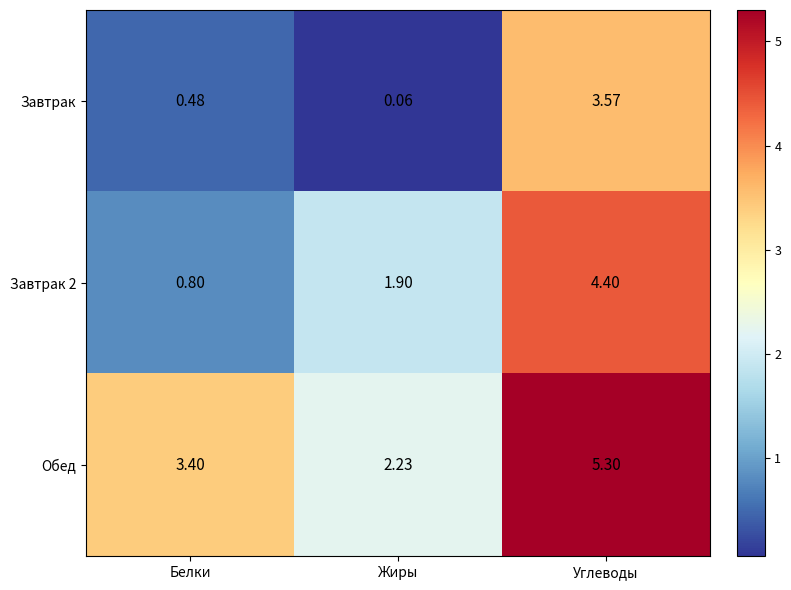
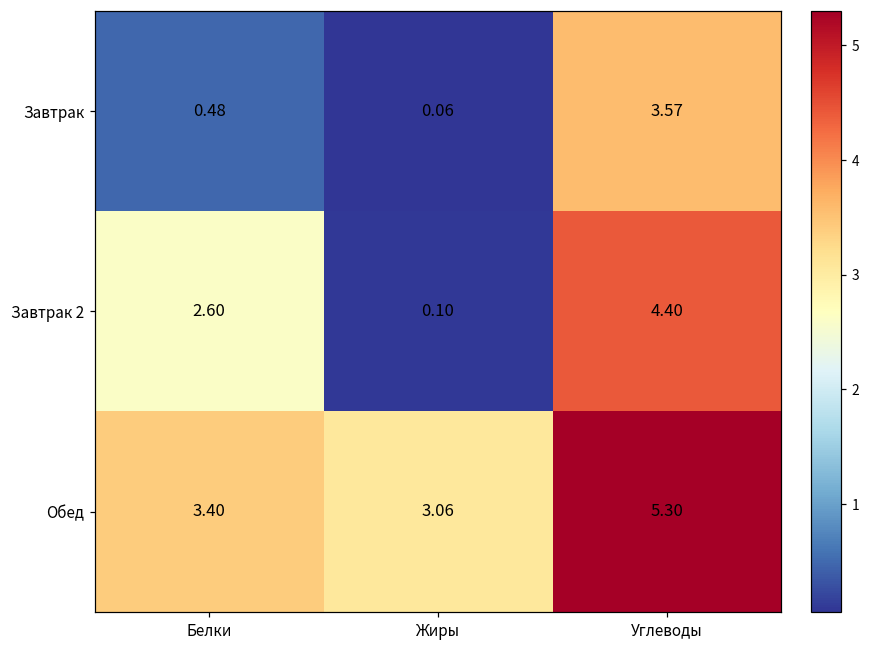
Завтрак 2, Белки: 0.80 -> 2.60
Завтрак 2, Жиры: 1.90 -> 0.10
Обед, Жиры: 2.23 -> 3.06
